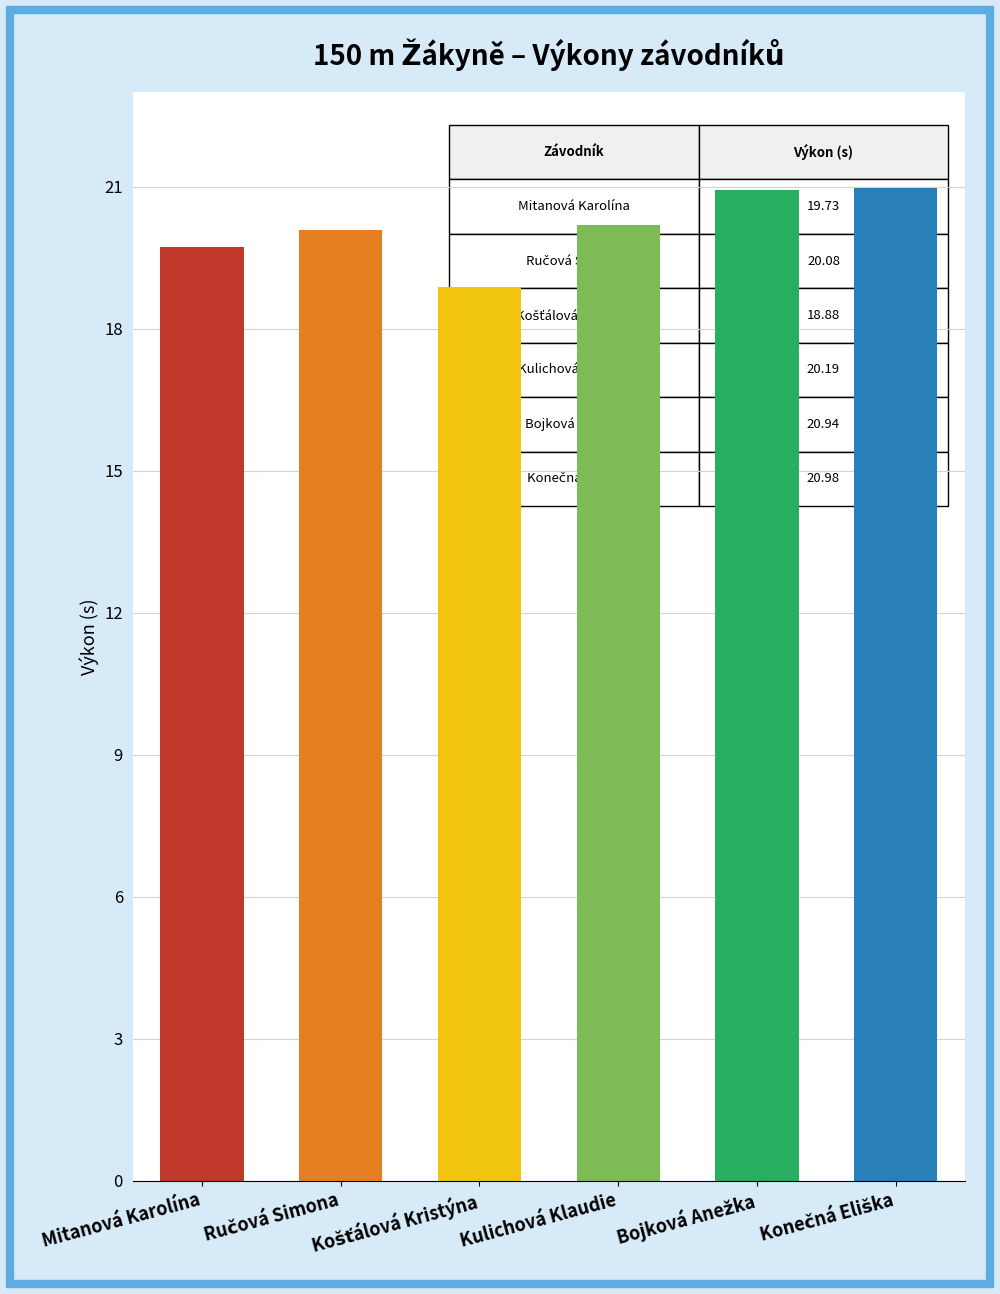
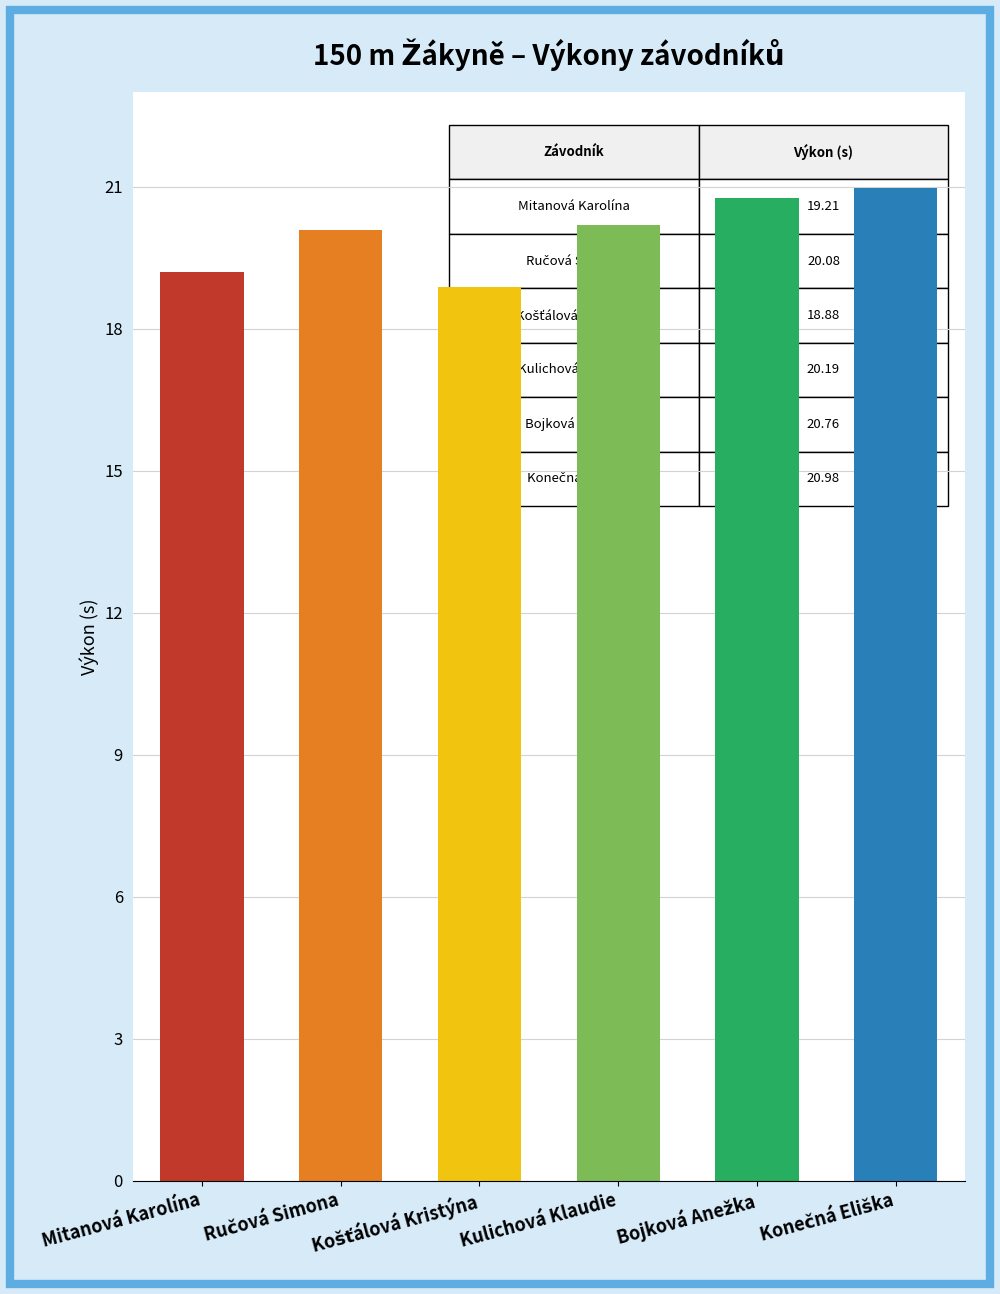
Mitanová Karolína: 19.73 -> 19.21
Bojková Anežka: 20.94 -> 20.76
